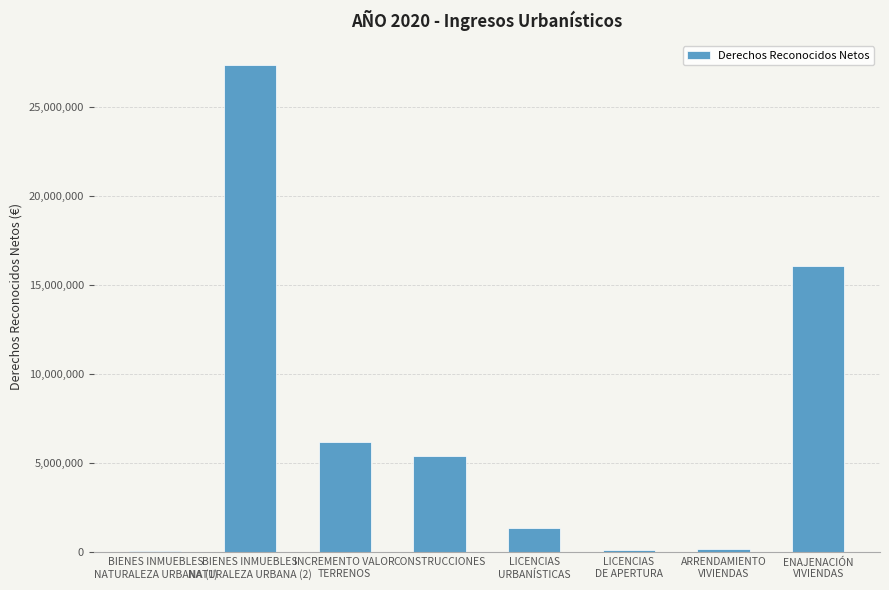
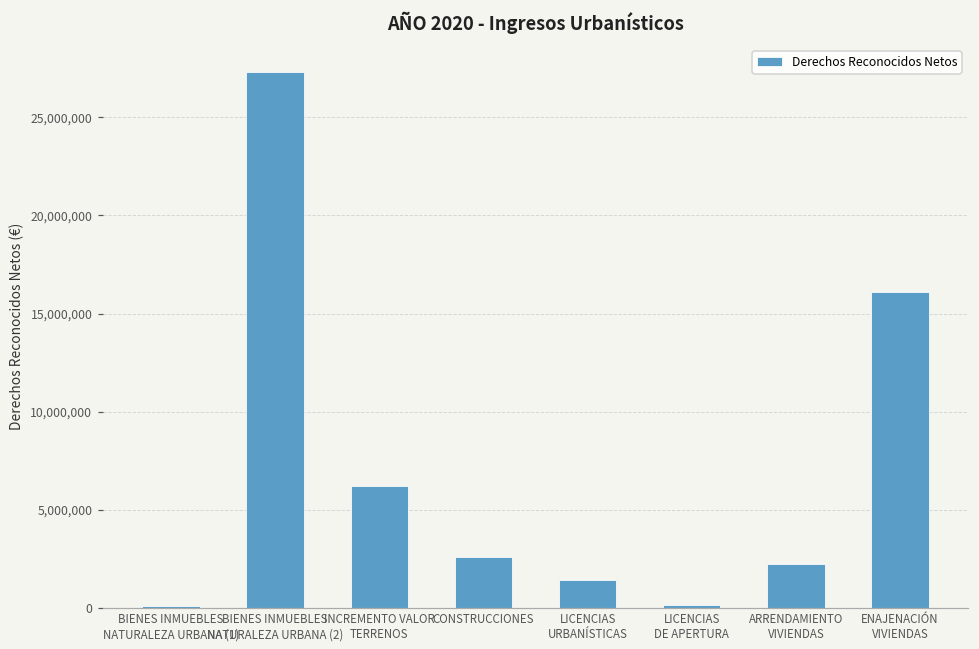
CONSTRUCCIONES: 5,400,000 -> 2,600,000
ARRENDAMIENTO VIVIENDAS: 200,000 -> 2,200,000
